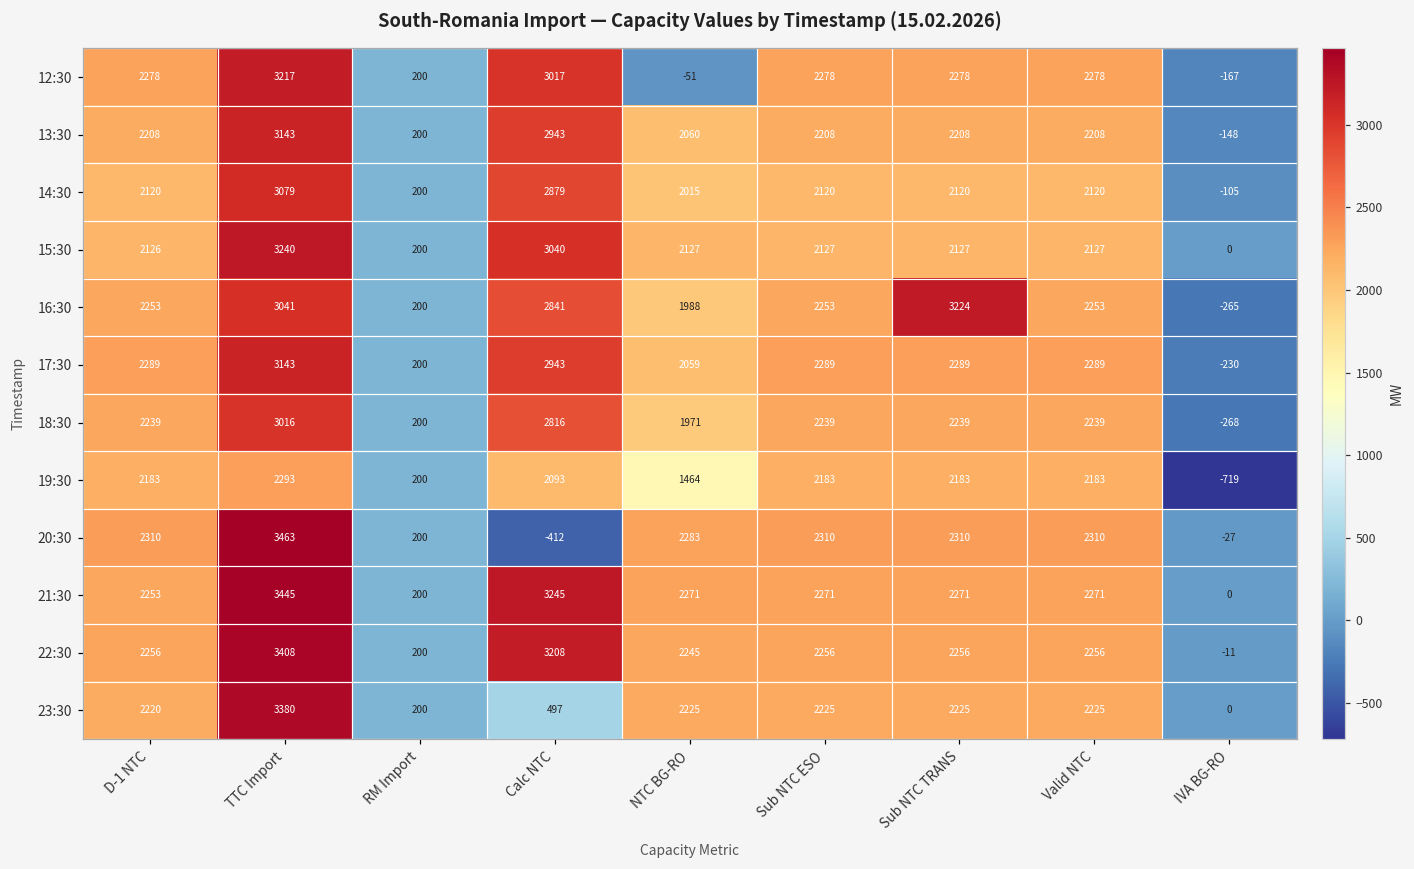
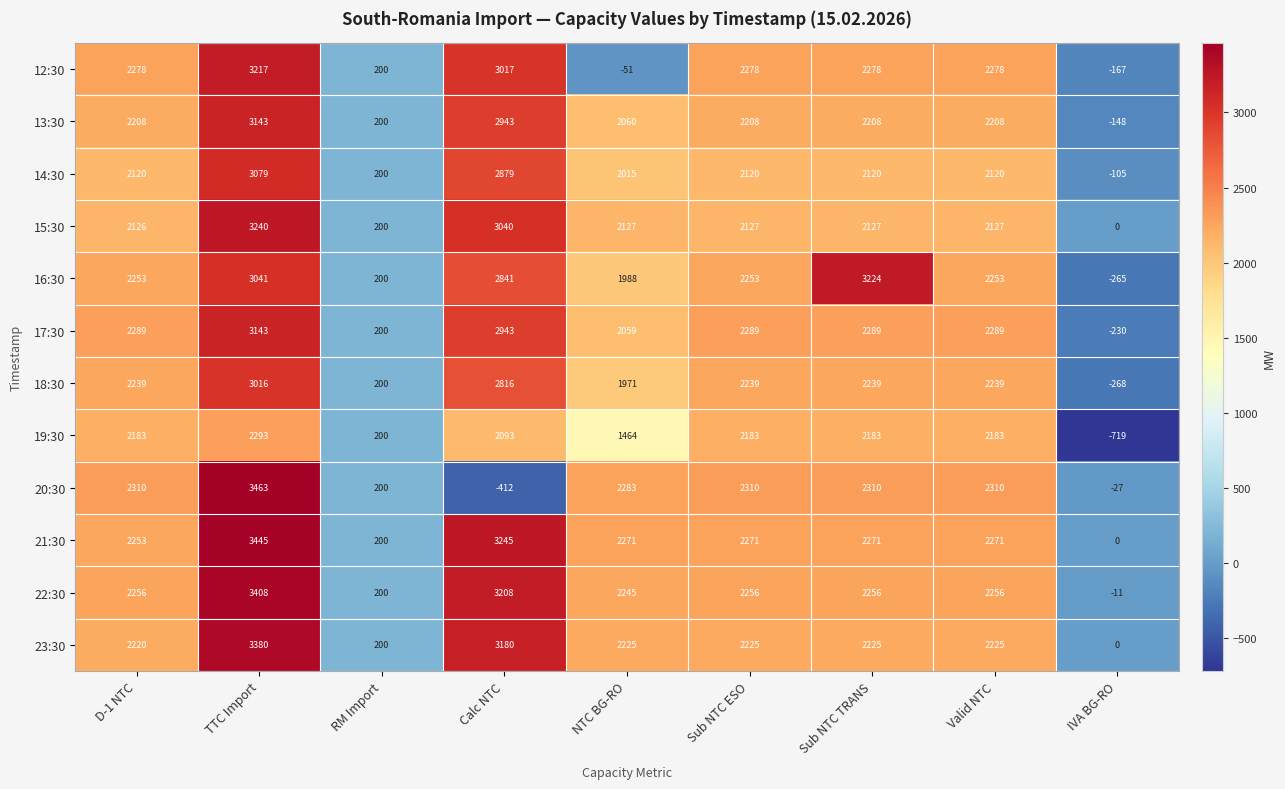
23:30, Calc NTC: 497 -> 3180
